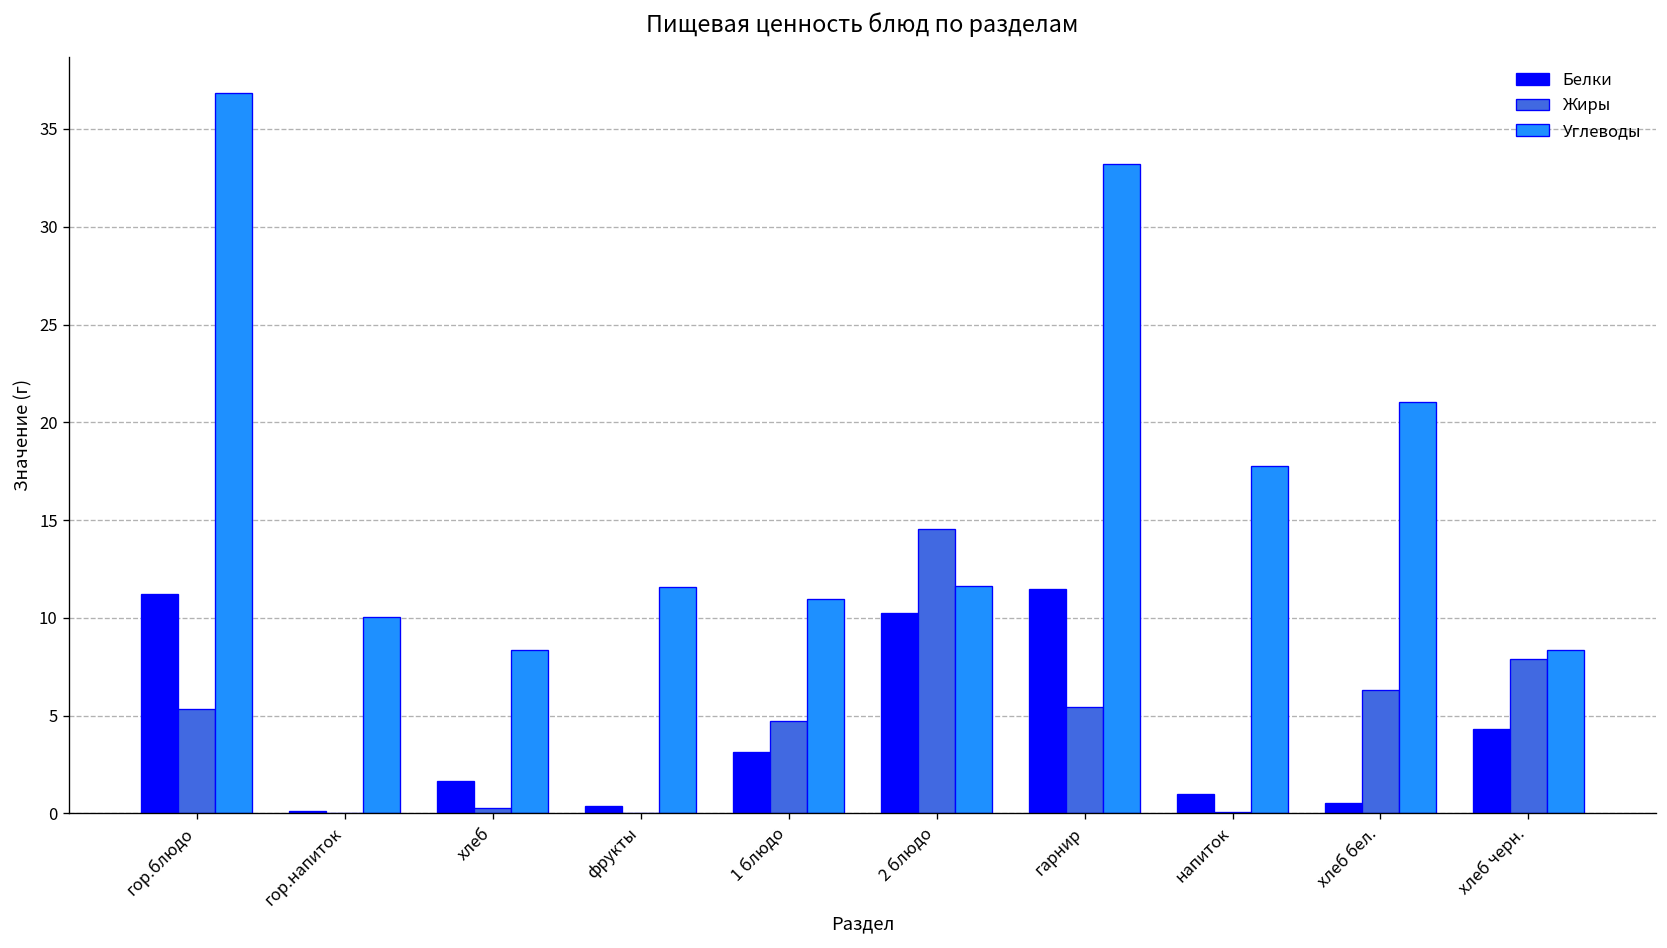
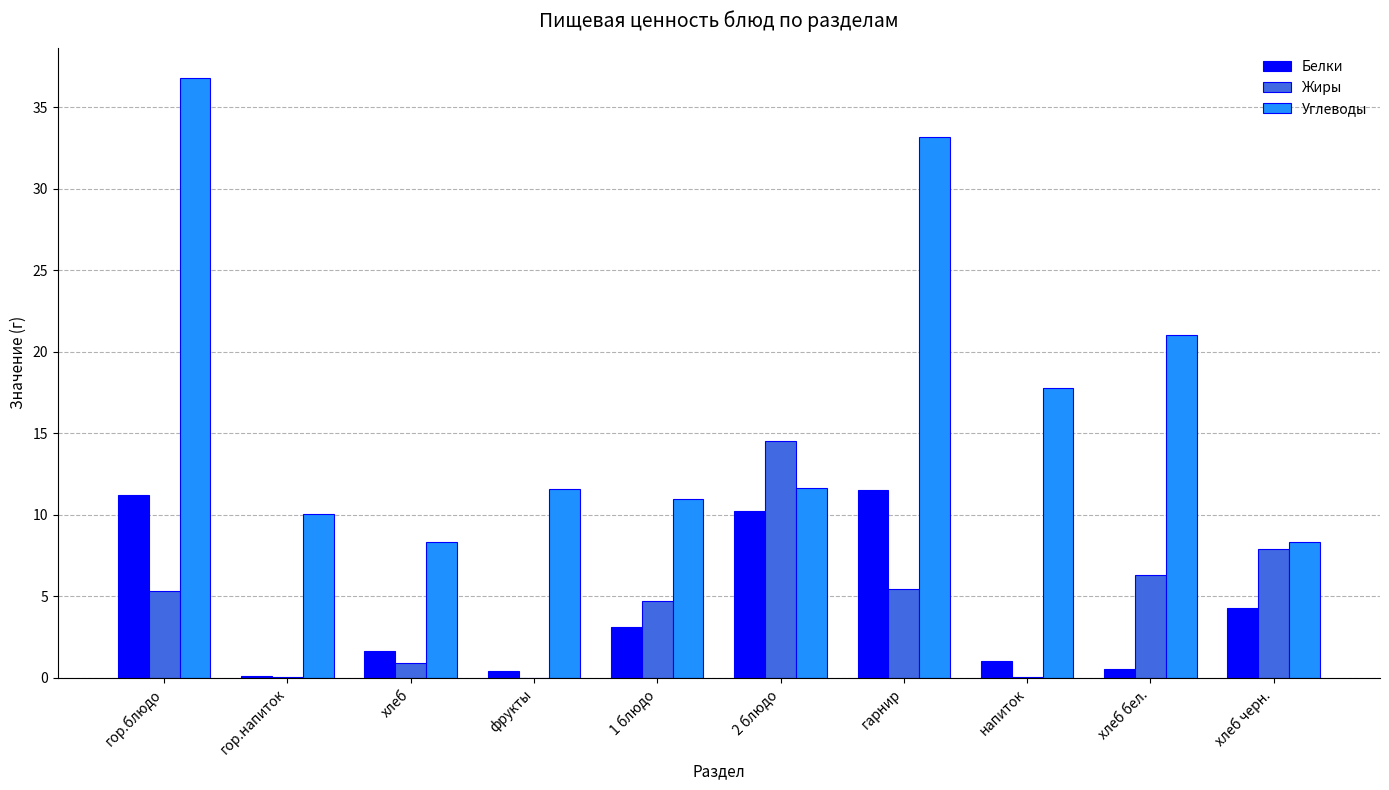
Жиры, хлеб: 0.3 -> 0.9
